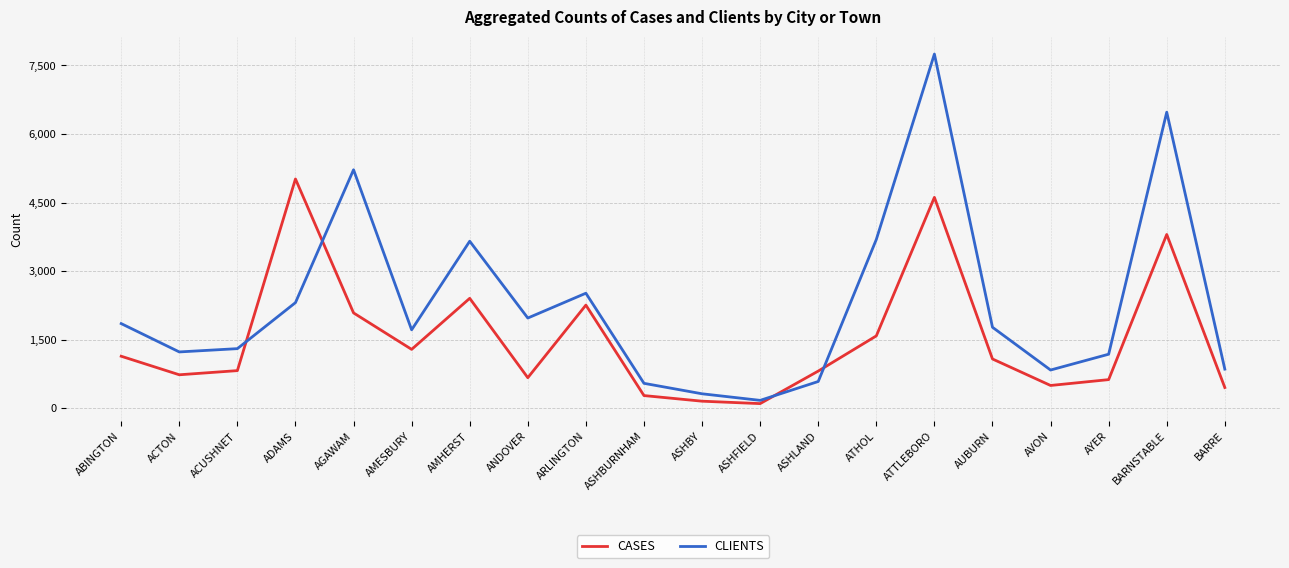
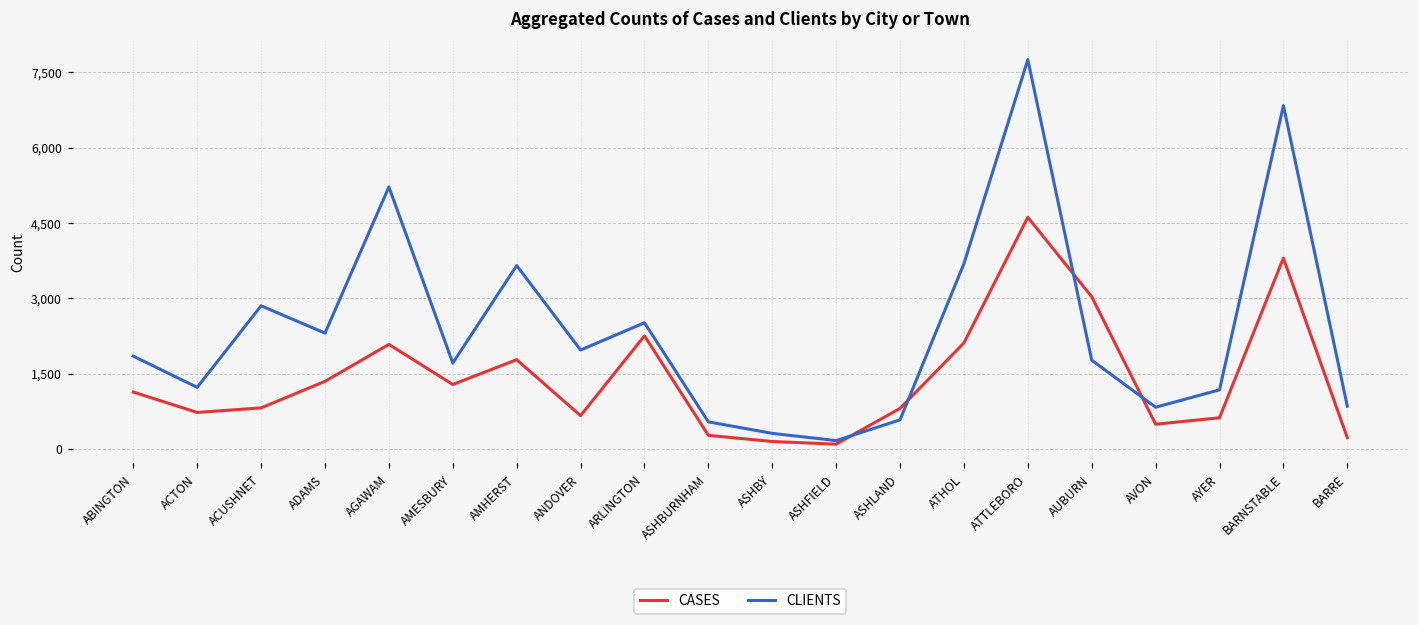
CLIENTS, ACUSHNET: 1,300 -> 2,900
CASES, ADAMS: 5,000 -> 1,400
CASES, AMHERST: 2,400 -> 1,800
CASES, ATHOL: 1,600 -> 2,100
CASES, AUBURN: 1,100 -> 3,000
CLIENTS, BARNSTABLE: 6,500 -> 6,800
CASES, BARRE: 500 -> 200
